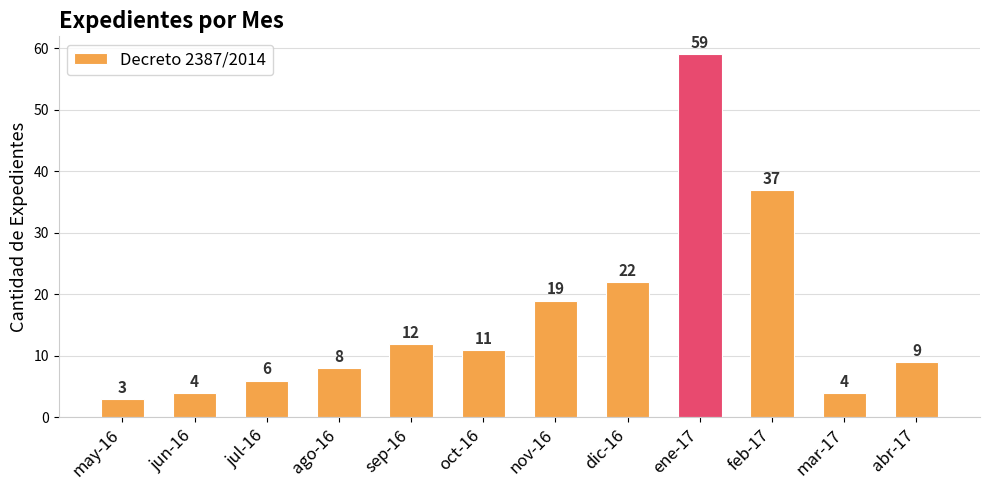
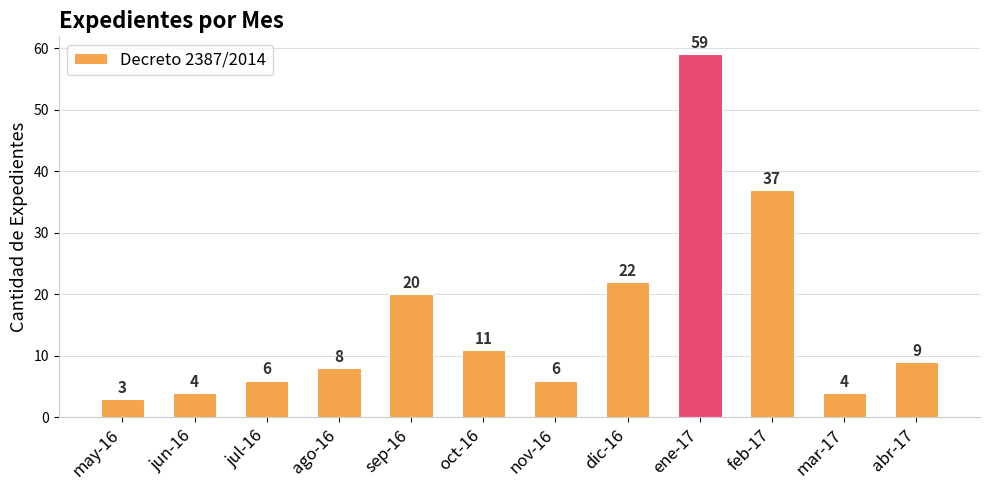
sep-16: 12 -> 20
nov-16: 19 -> 6
